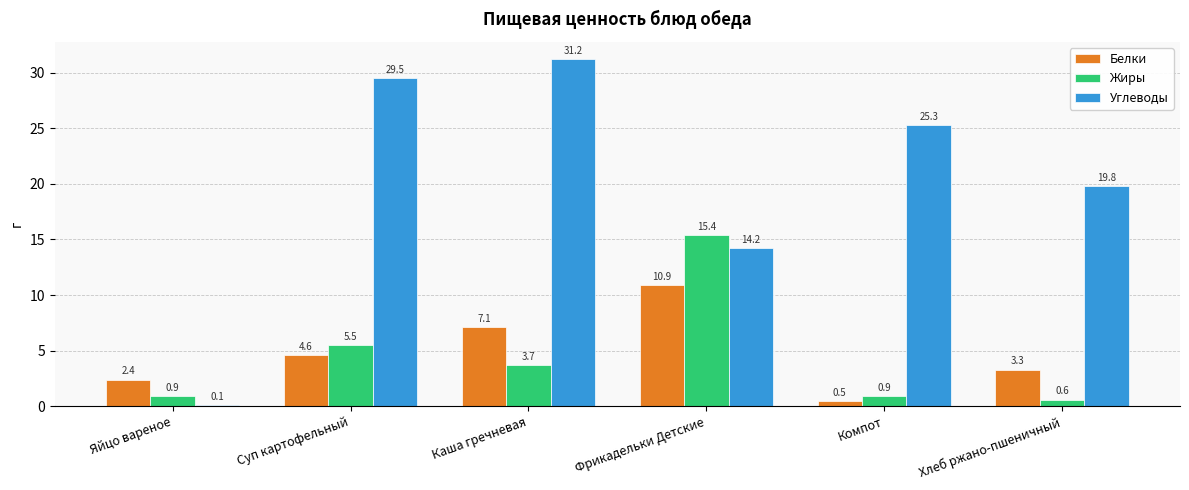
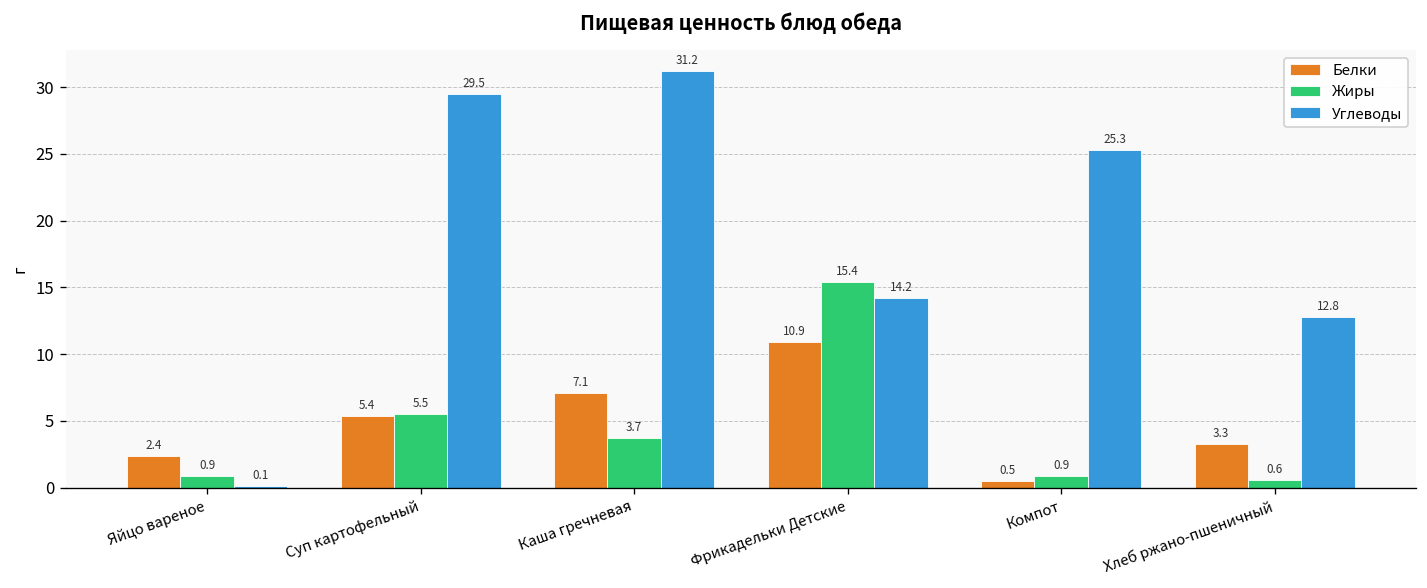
Белки, Суп картофельный: 4.6 -> 5.4
Углеводы, Хлеб ржано-пшеничный: 19.8 -> 12.8
